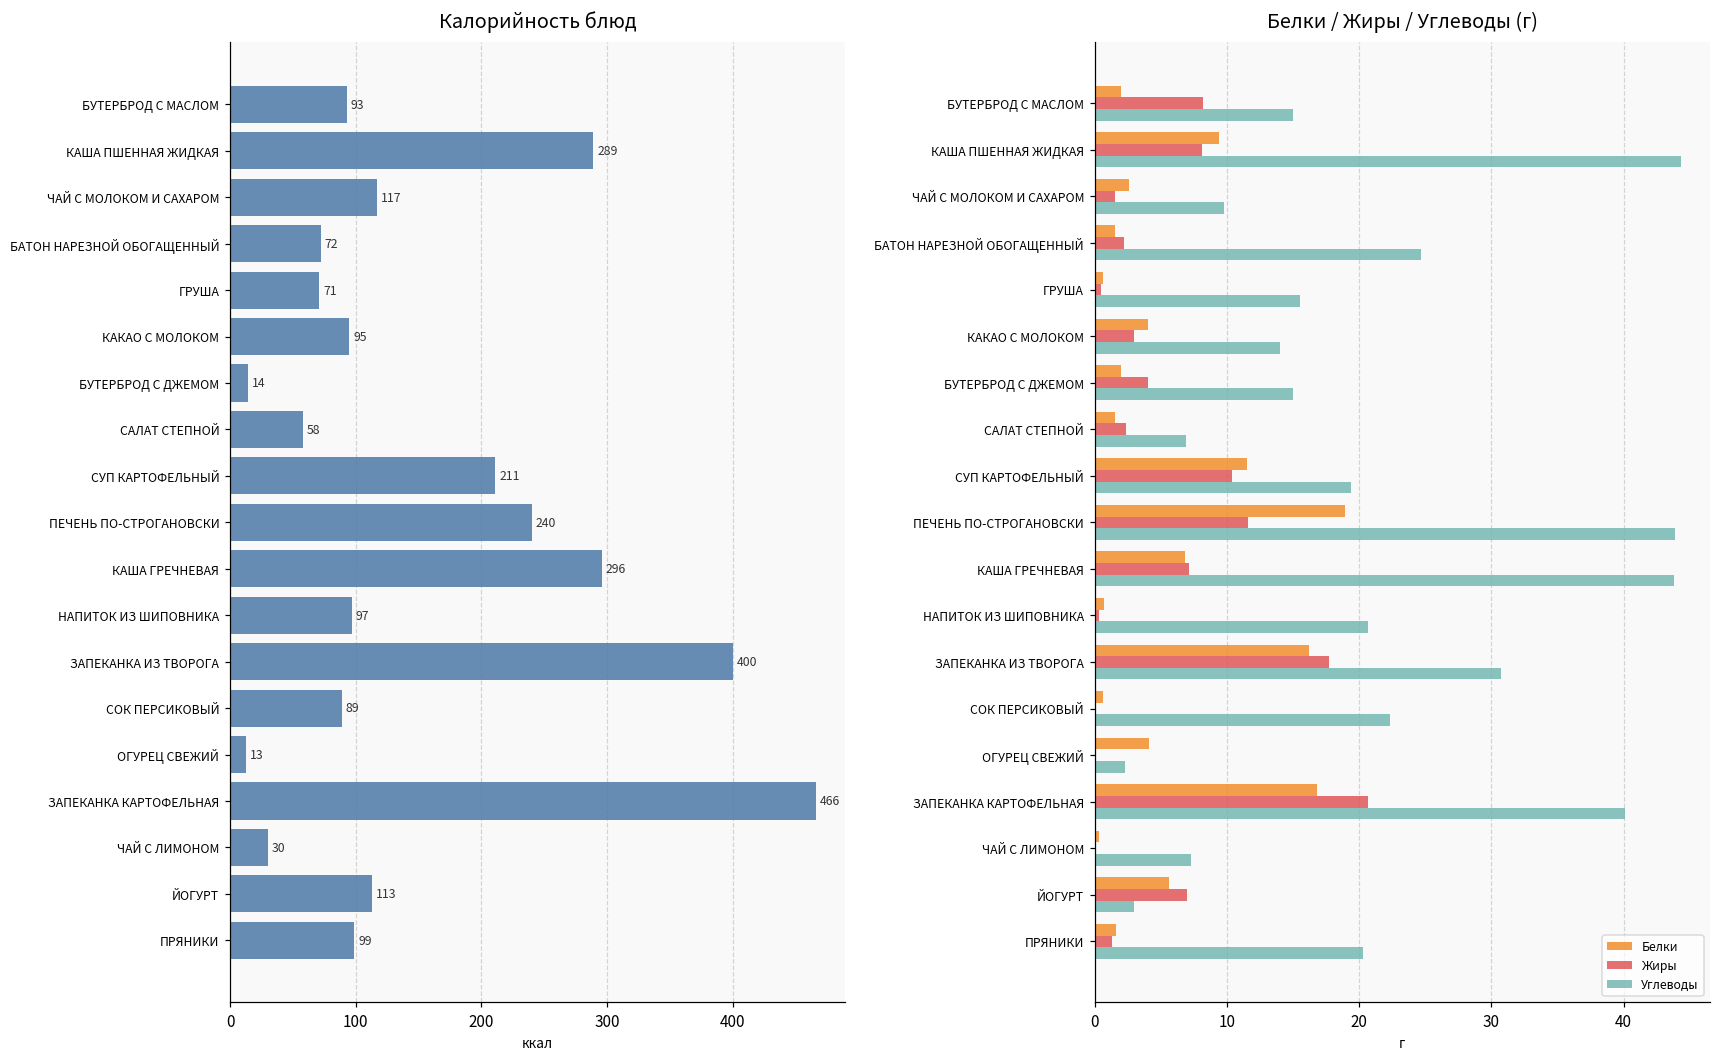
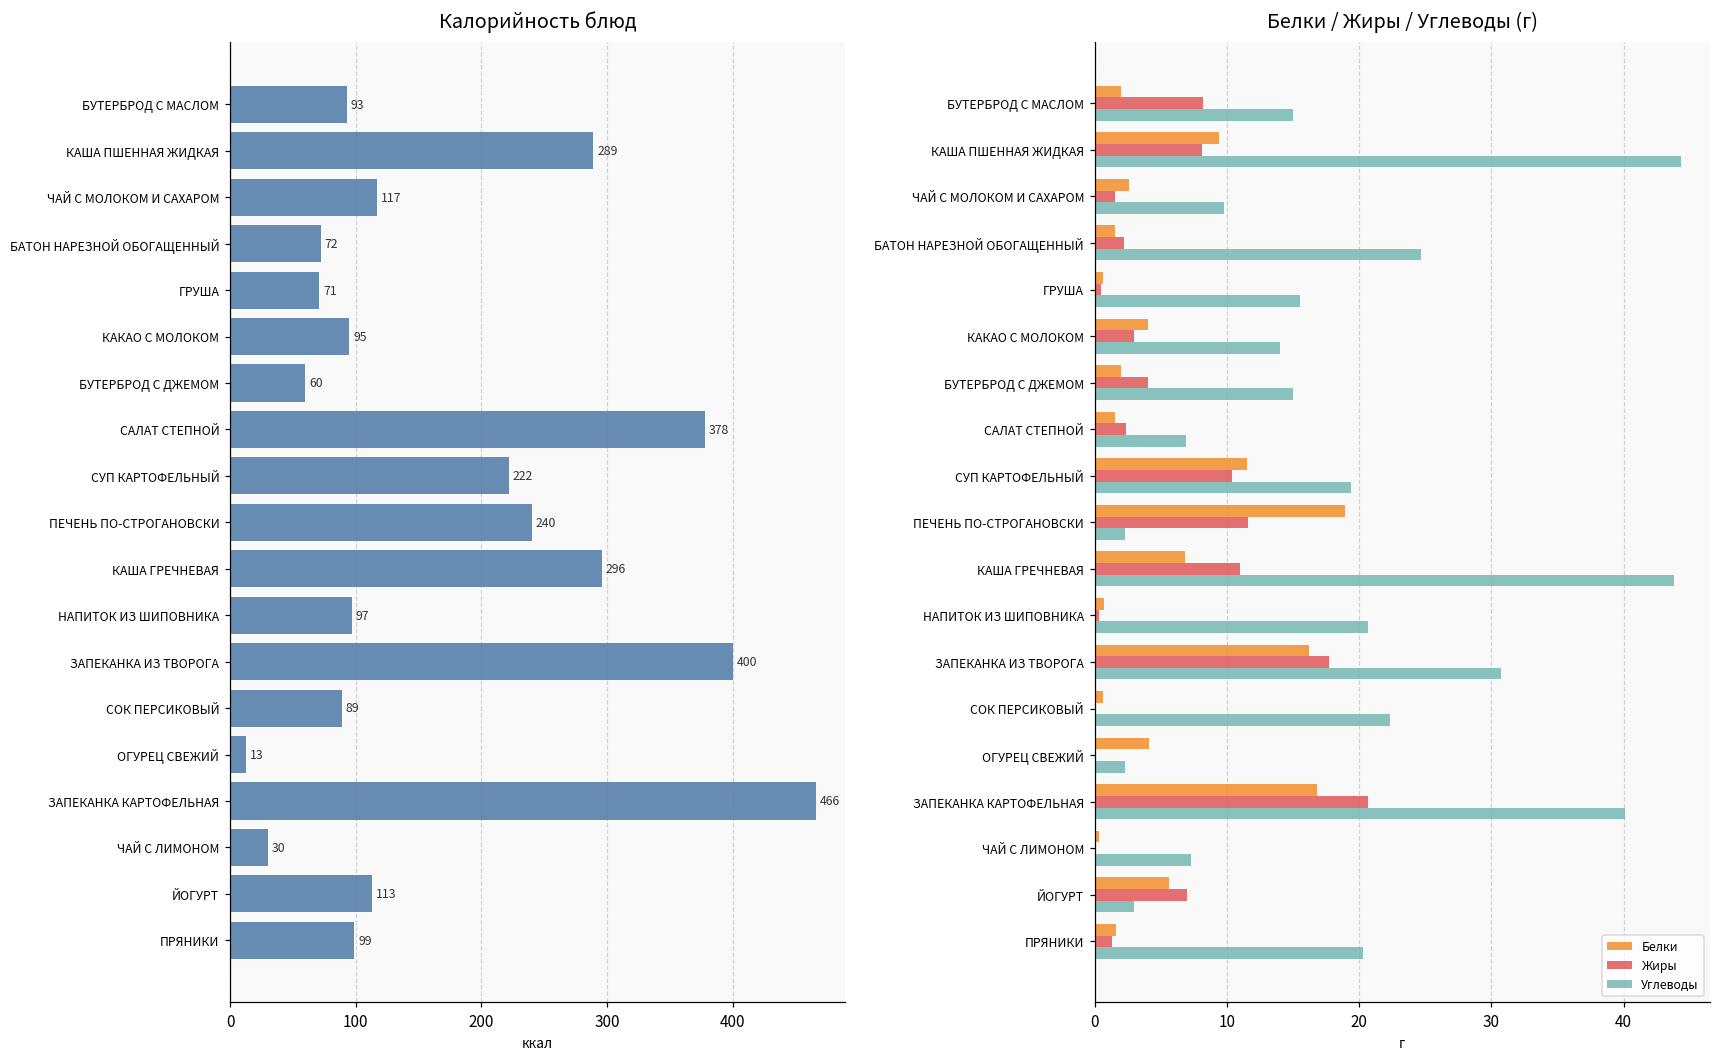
Калорийность блюд, БУТЕРБРОД С ДЖЕМОМ: 14 -> 60
Калорийность блюд, САЛАТ СТЕПНОЙ: 58 -> 378
Калорийность блюд, СУП КАРТОФЕЛЬНЫЙ: 211 -> 222
Белки / Жиры / Углеводы (г), Углеводы, ПЕЧЕНЬ ПО-СТРОГАНОВСКИ: 43.9 -> 2.3
Белки / Жиры / Углеводы (г), Жиры, КАША ГРЕЧНЕВАЯ: 7.1 -> 11.0
